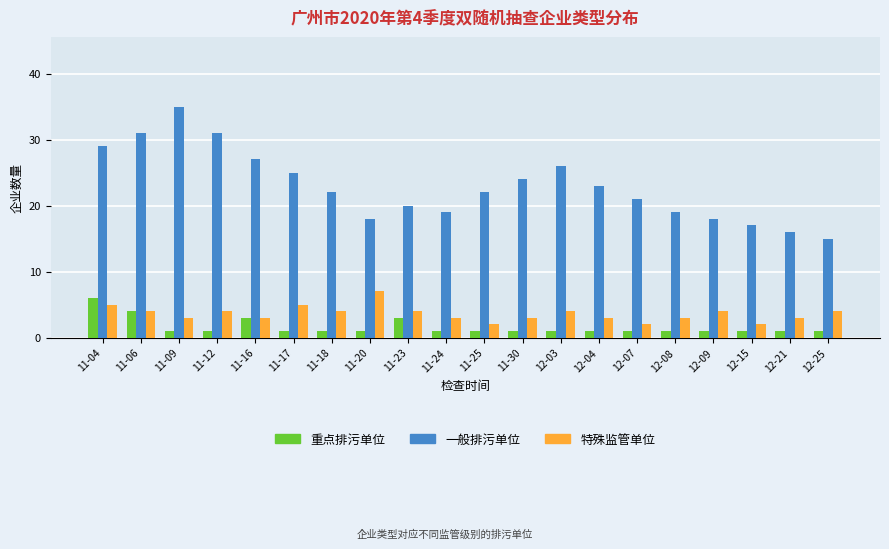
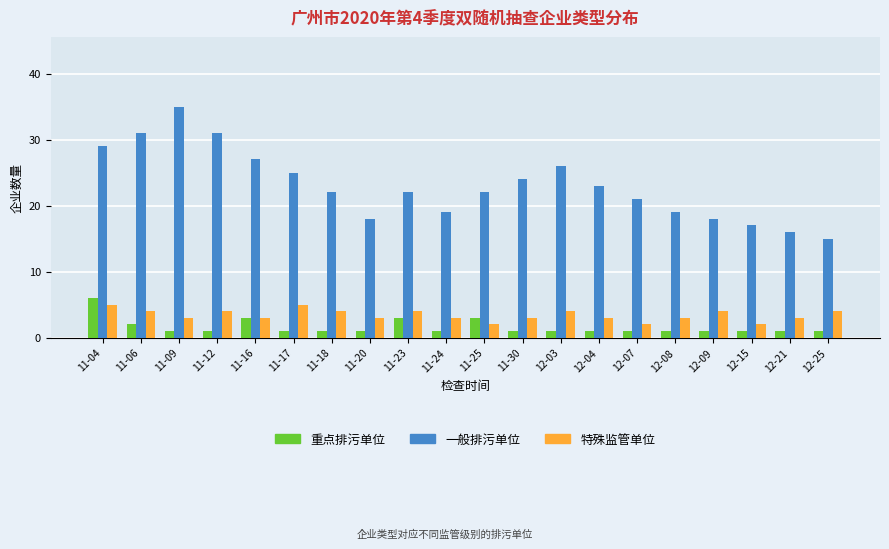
重点排污单位, 11-06: 4 -> 2
特殊监管单位, 11-20: 7 -> 3
一般排污单位, 11-23: 20 -> 22
重点排污单位, 11-25: 1 -> 3
